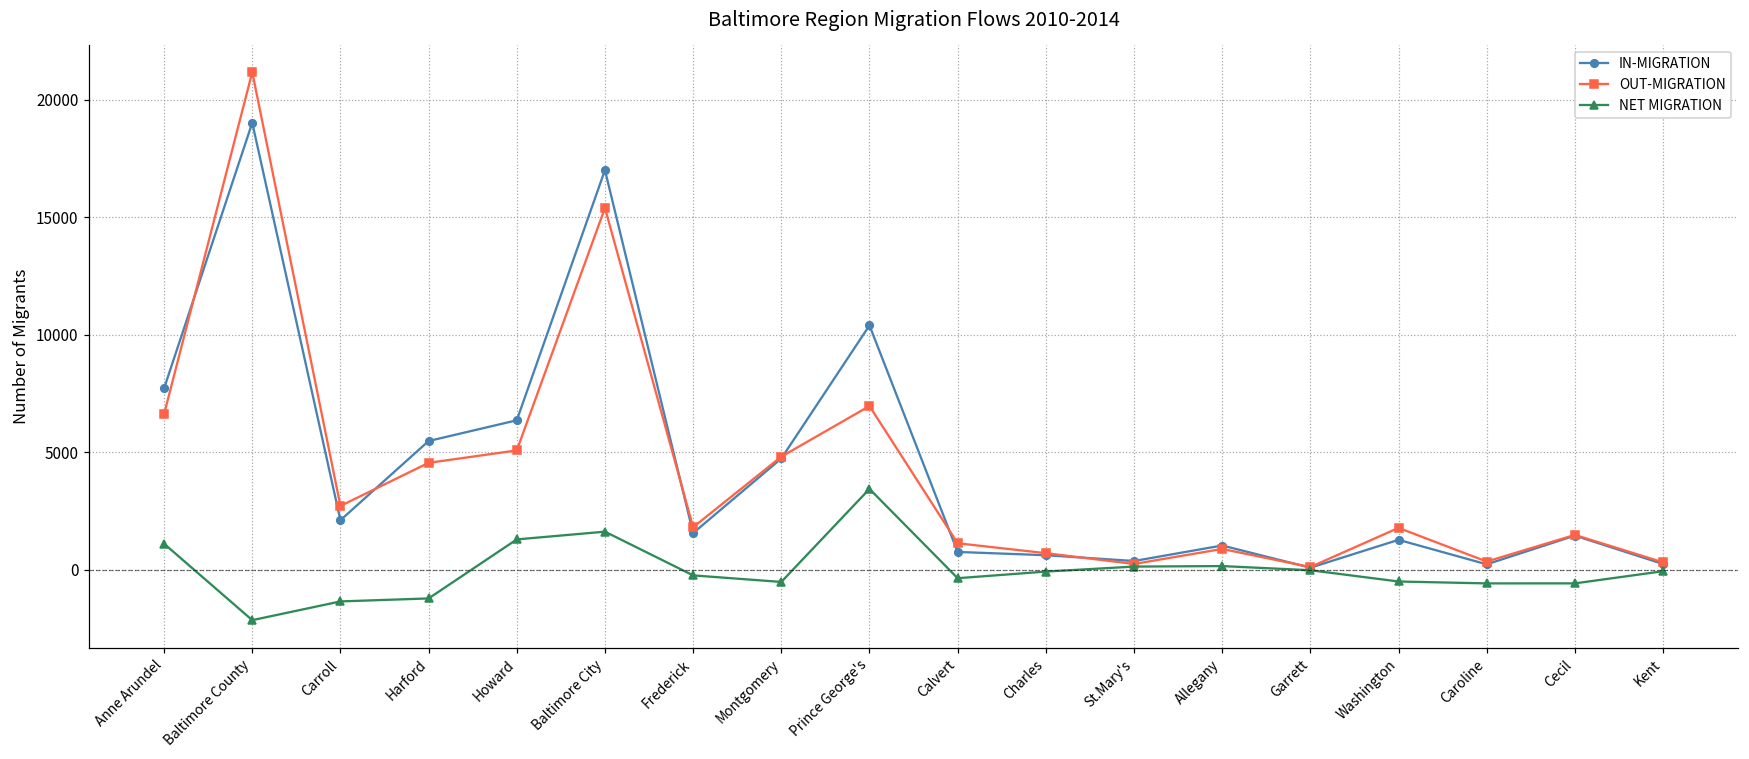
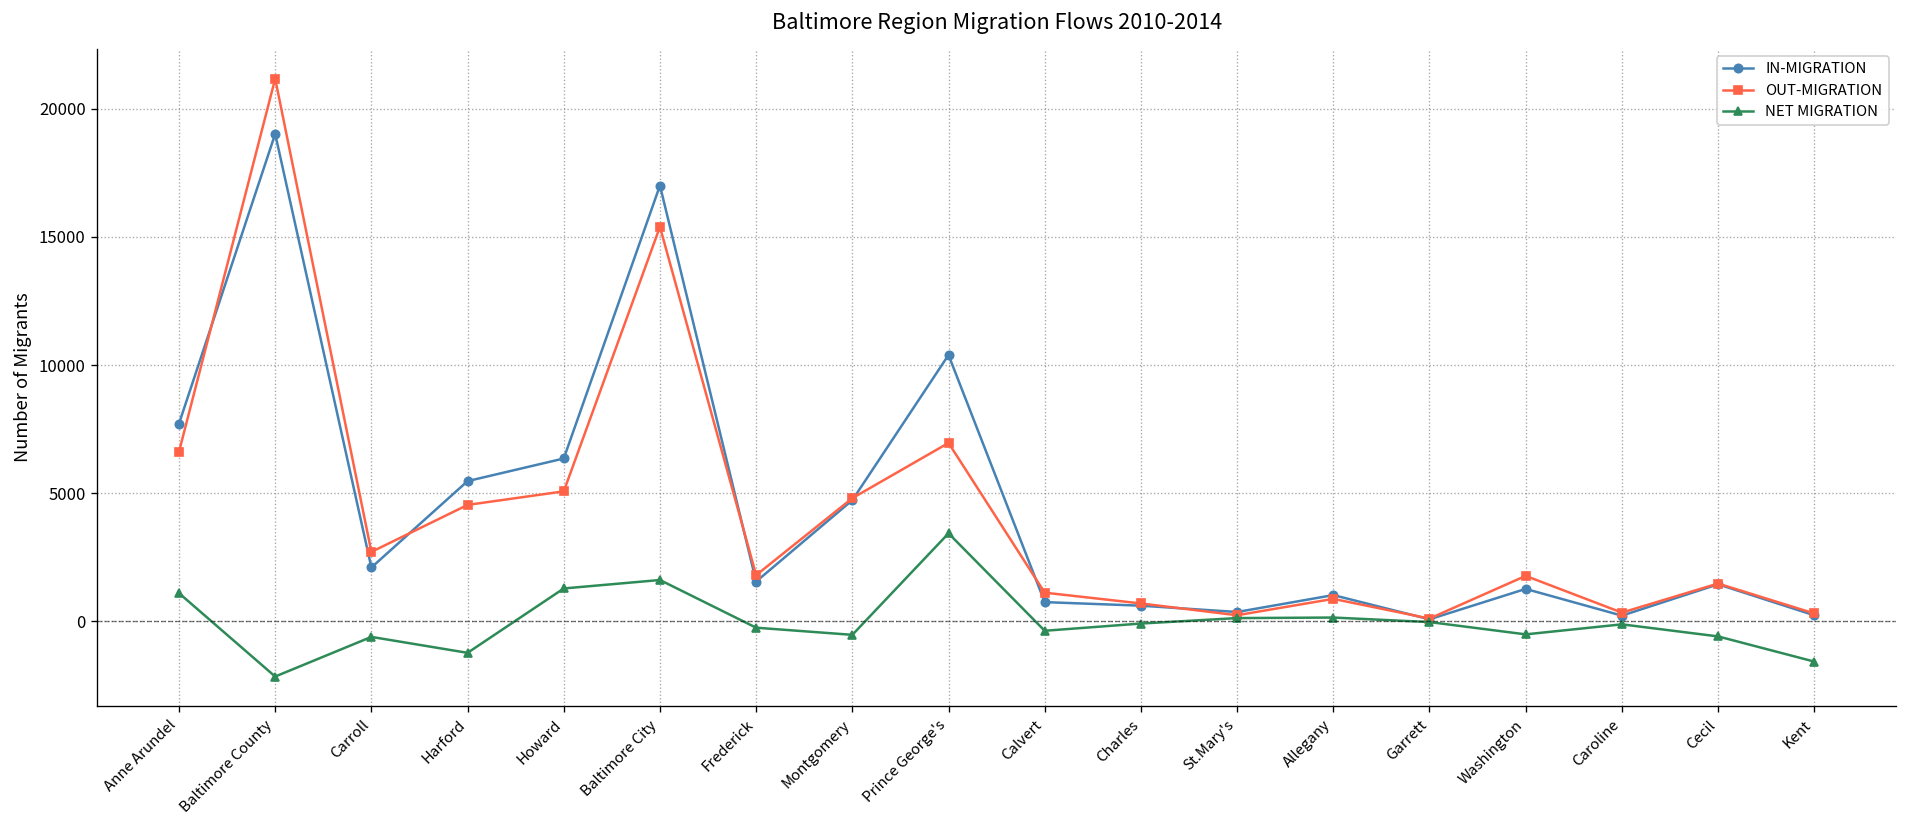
NET MIGRATION, Carroll: -1400 -> -600
NET MIGRATION, Caroline: -600 -> -100
NET MIGRATION, Kent: -100 -> -1600
